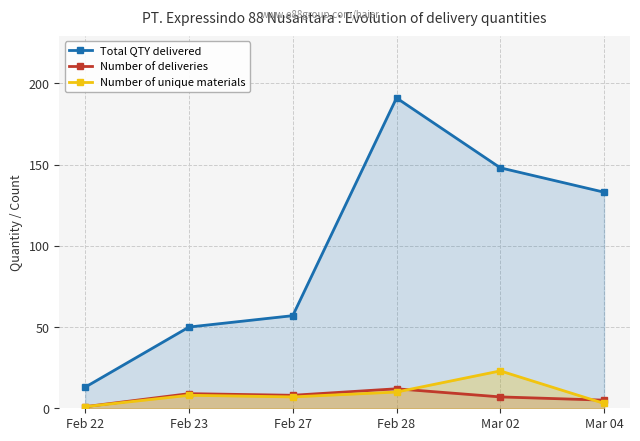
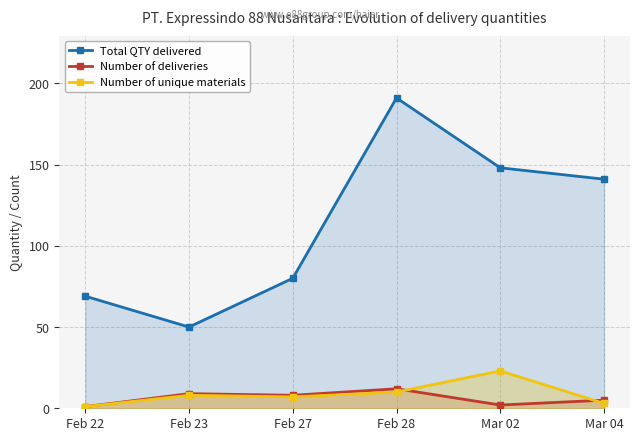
Total QTY delivered, Feb 22: 13 -> 69
Total QTY delivered, Feb 27: 57 -> 80
Number of deliveries, Mar 02: 7 -> 2
Total QTY delivered, Mar 04: 133 -> 141
